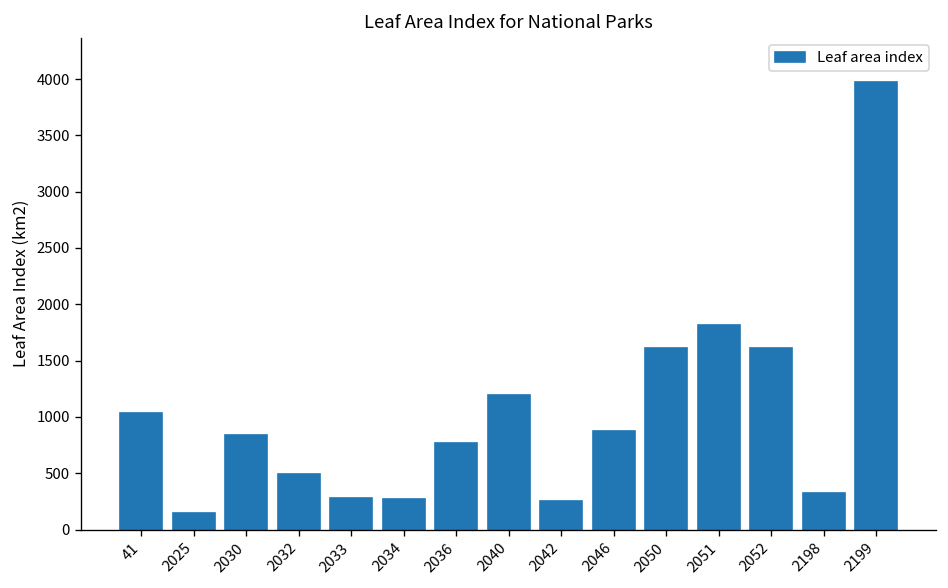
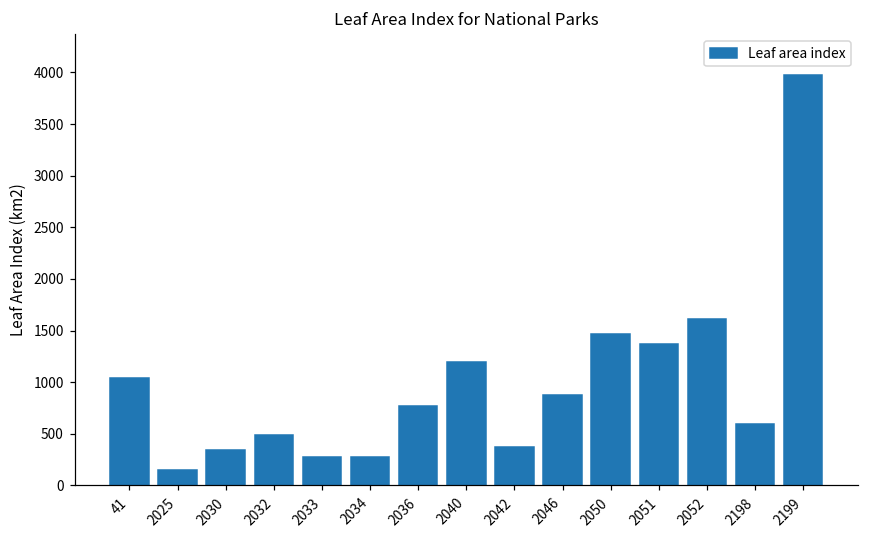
2030: 800 -> 300
2042: 300 -> 400
2050: 1600 -> 1500
2051: 1800 -> 1400
2198: 300 -> 600
